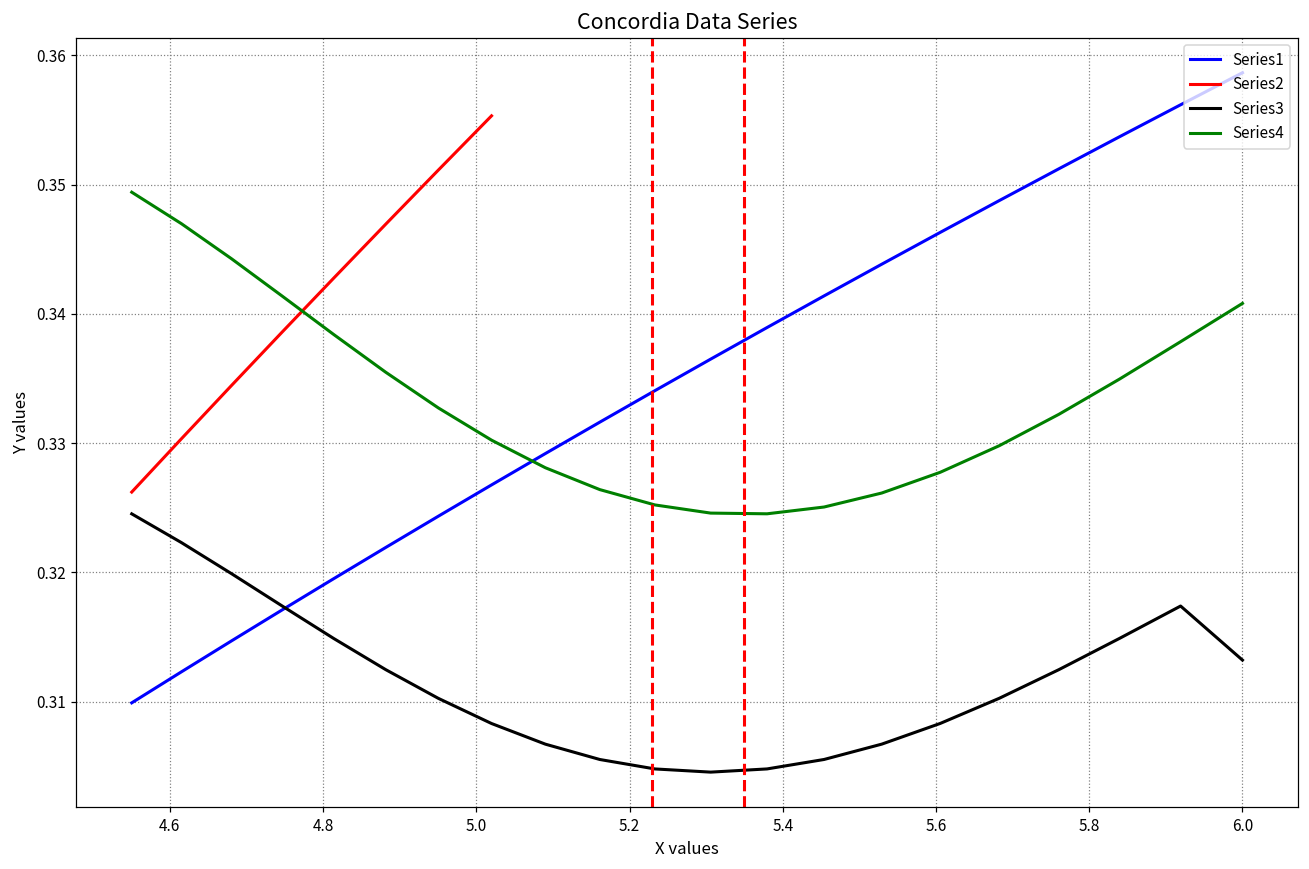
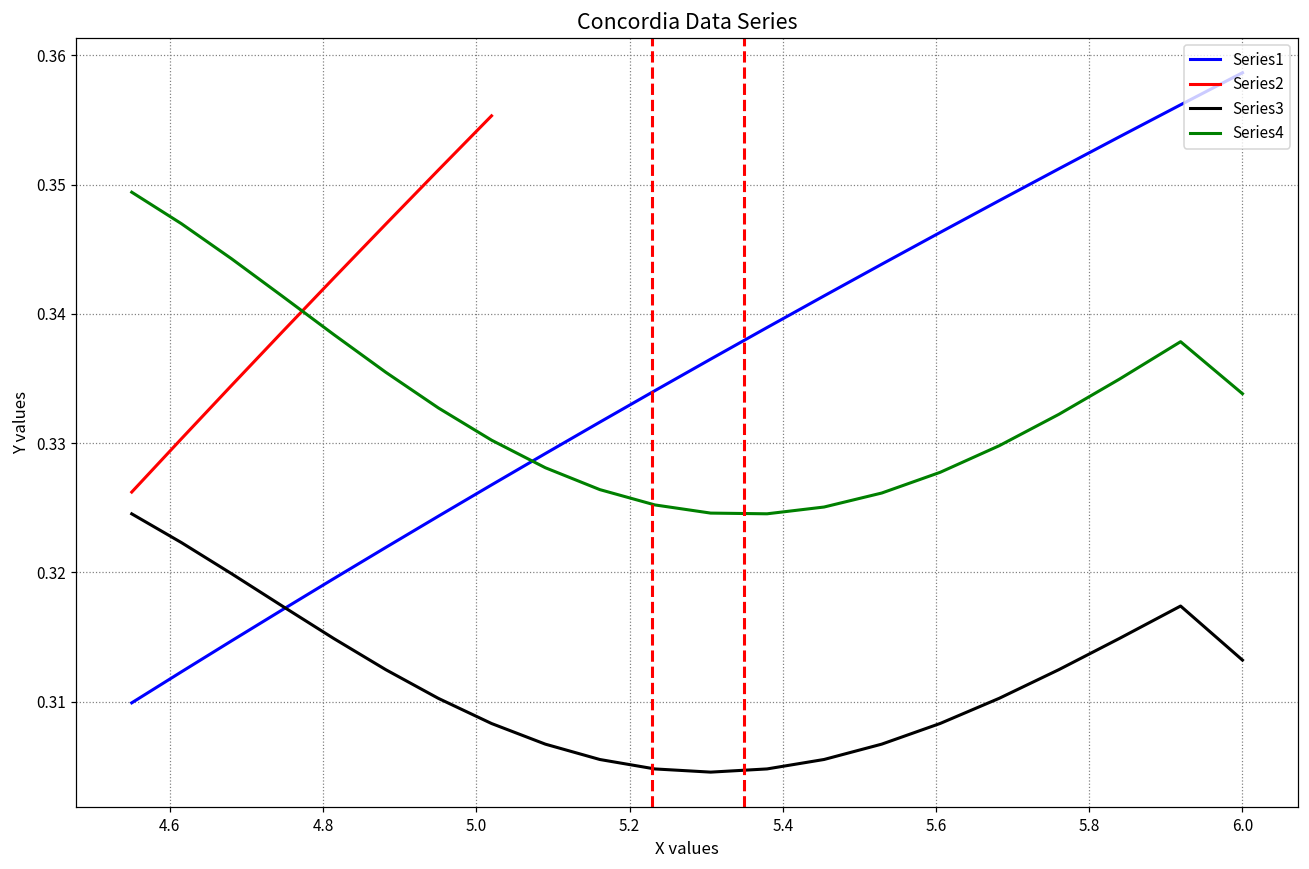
Series4, 6.0: 0.3408 -> 0.3338
